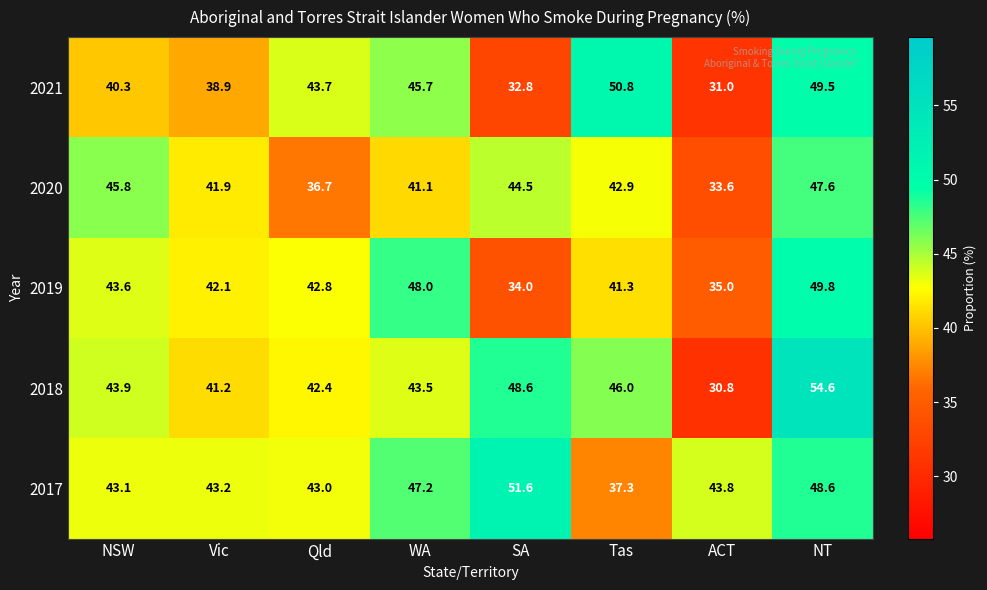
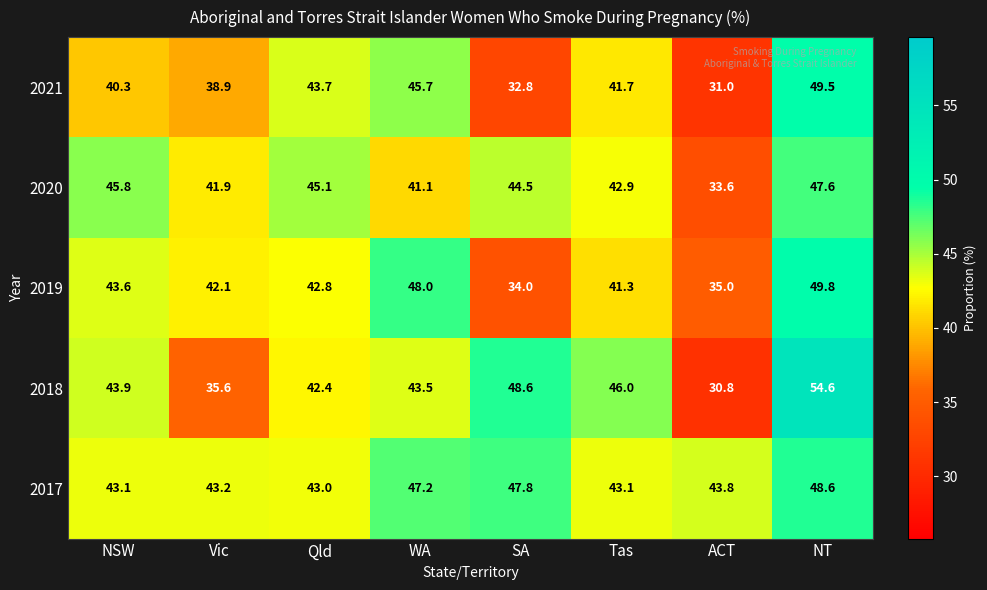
2021, Tas: 50.8 -> 41.7
2020, Qld: 36.7 -> 45.1
2018, Vic: 41.2 -> 35.6
2017, SA: 51.6 -> 47.8
2017, Tas: 37.3 -> 43.1
